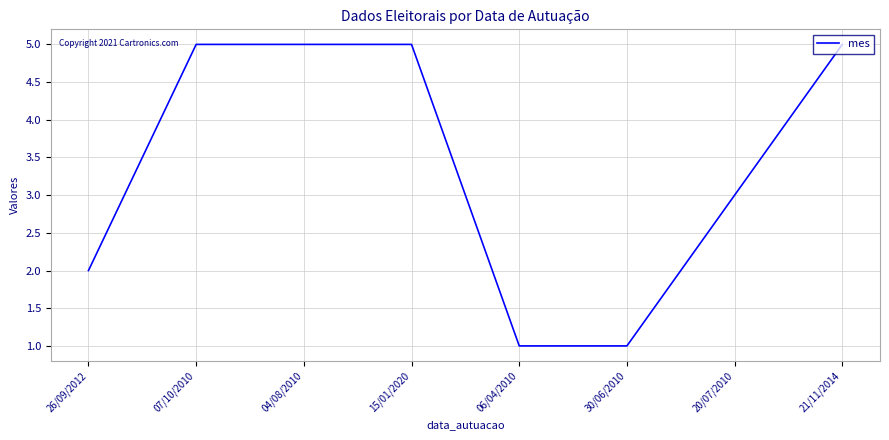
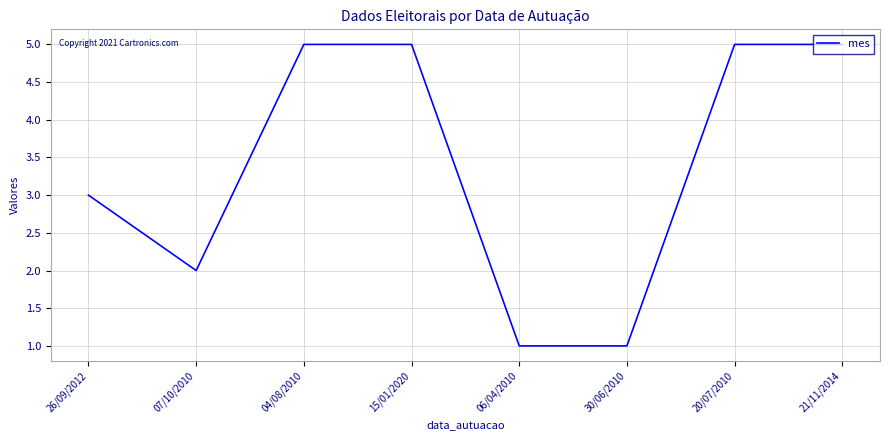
26/09/2012: 2 -> 3
07/10/2010: 5 -> 2
20/07/2010: 3 -> 5
